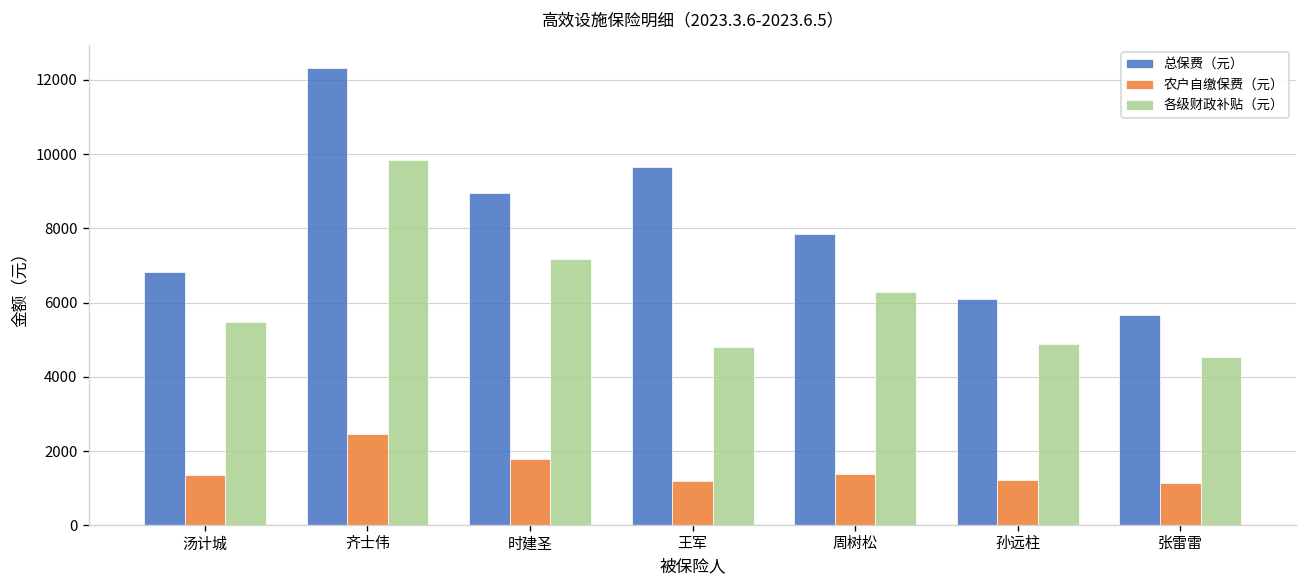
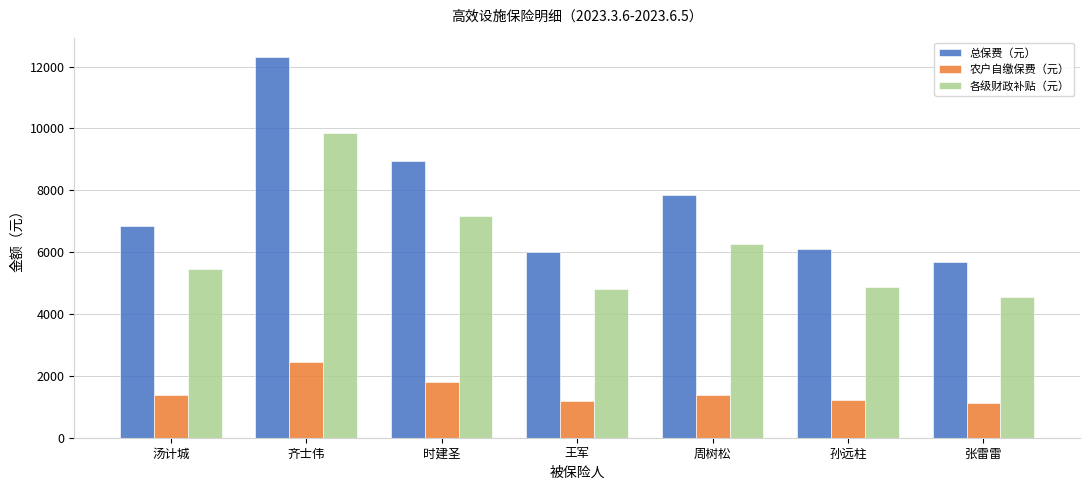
总保费（元）, 王军: 9600 -> 6000
